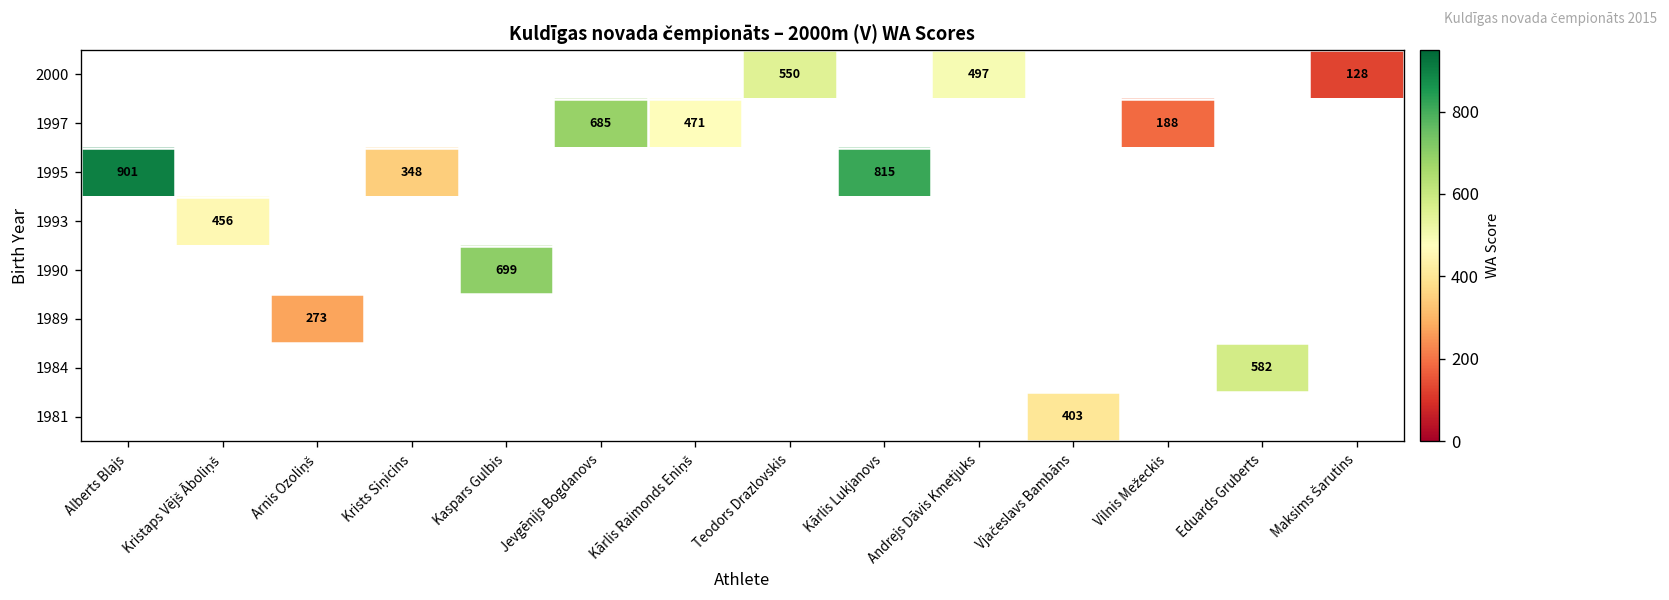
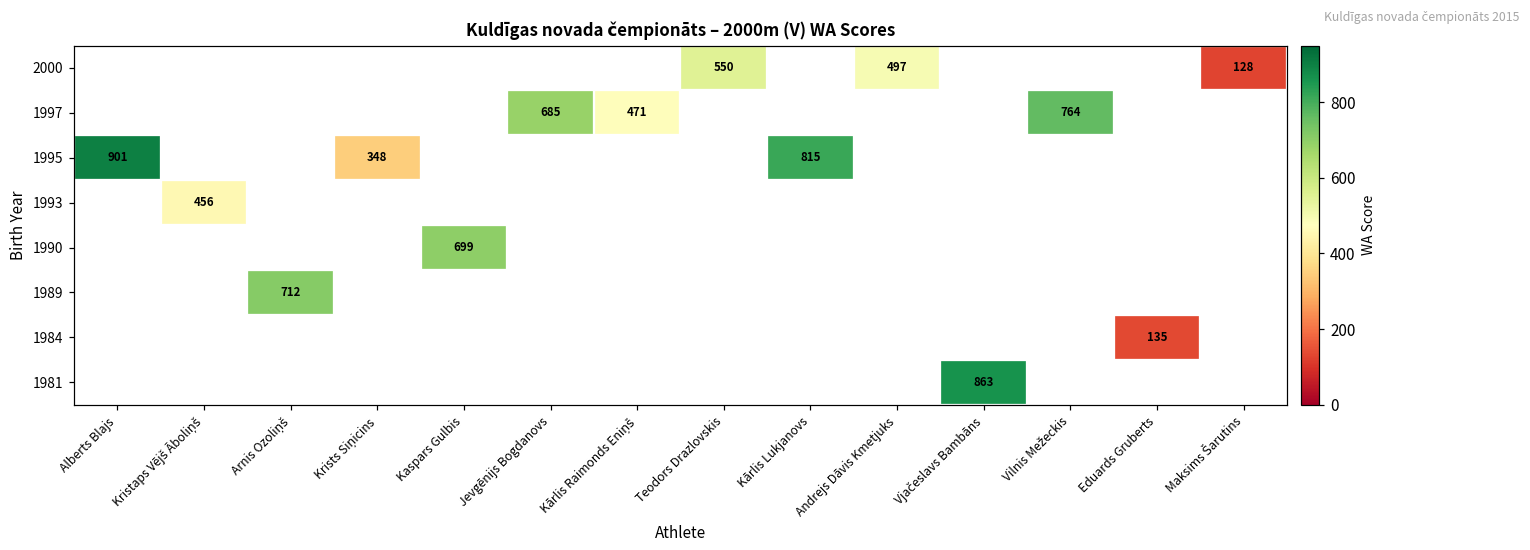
1997, Vilnis Mežeckis: 188 -> 764
1989, Arnis Ozoliņš: 273 -> 712
1984, Eduards Gruberts: 582 -> 135
1981, Vjačeslavs Bambāns: 403 -> 863
